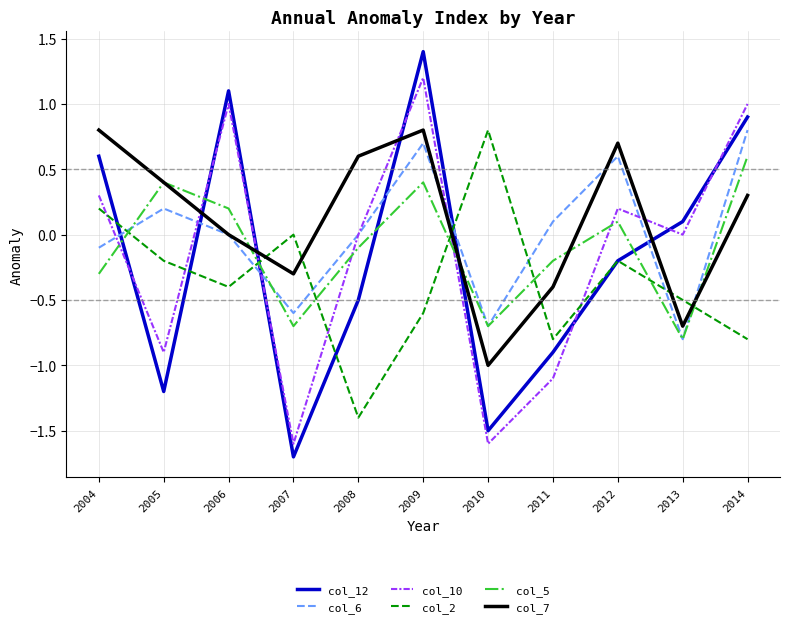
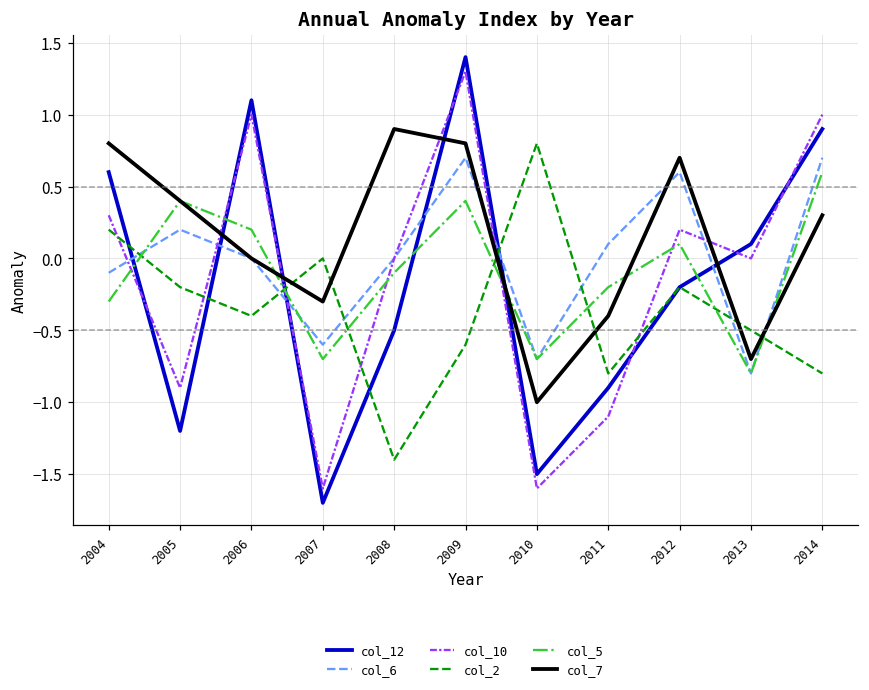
col_7, 2008: 0.6 -> 0.9
col_10, 2009: 1.2 -> 1.3
col_6, 2014: 0.8 -> 0.7
